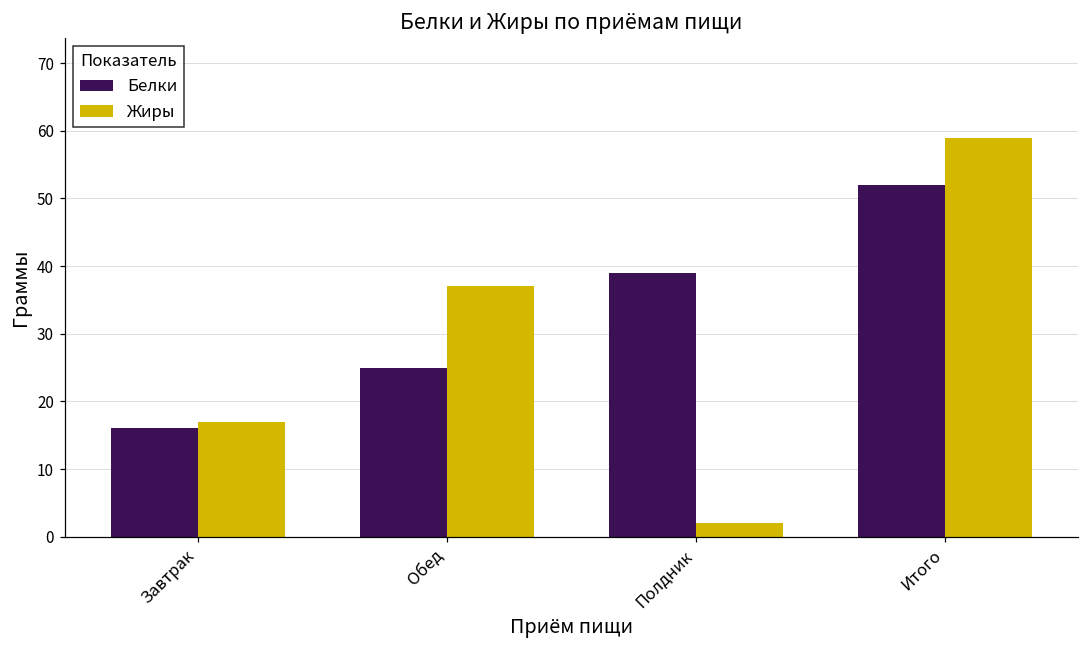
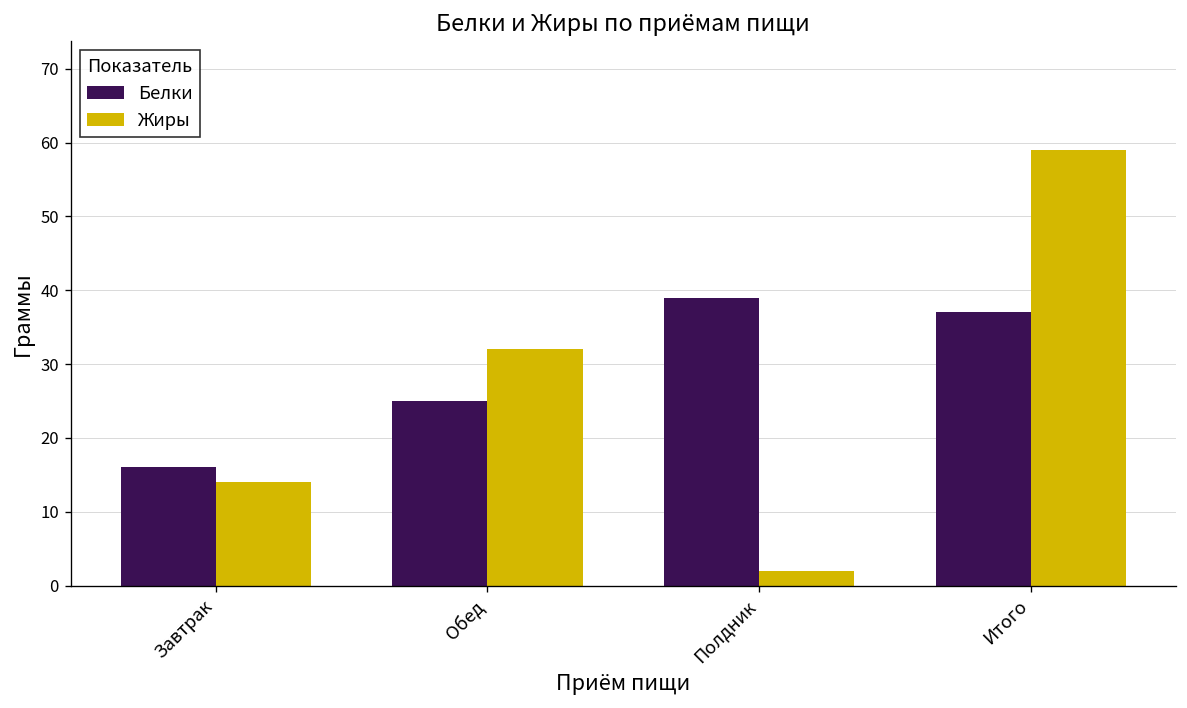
Жиры, Завтрак: 17 -> 14
Жиры, Обед: 37 -> 32
Белки, Итого: 52 -> 37
